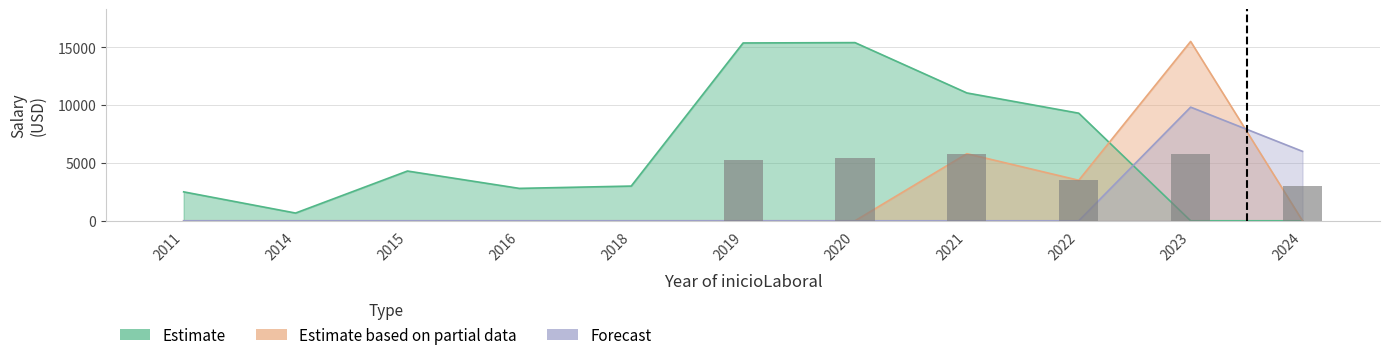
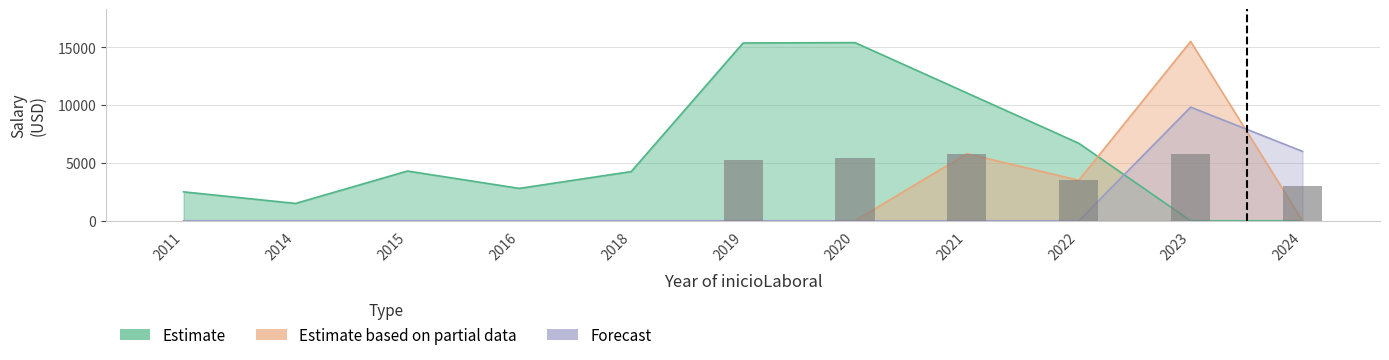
Estimate, 2014: 700 -> 1500
Estimate, 2018: 3000 -> 4300
Estimate, 2022: 9300 -> 6700
